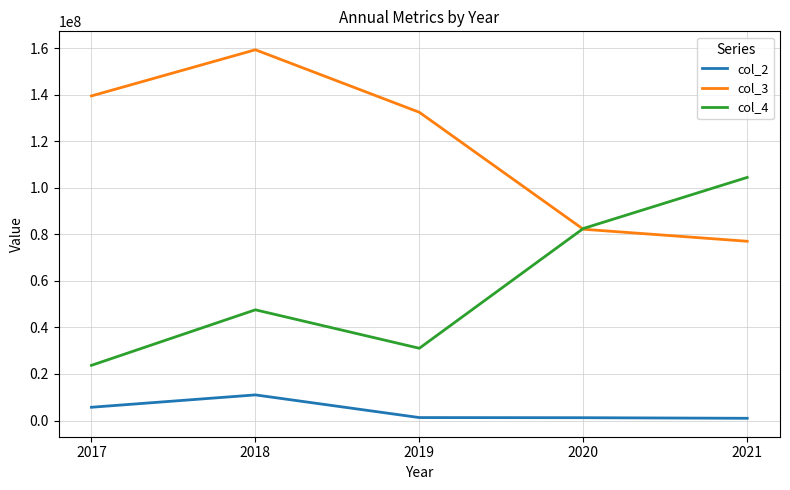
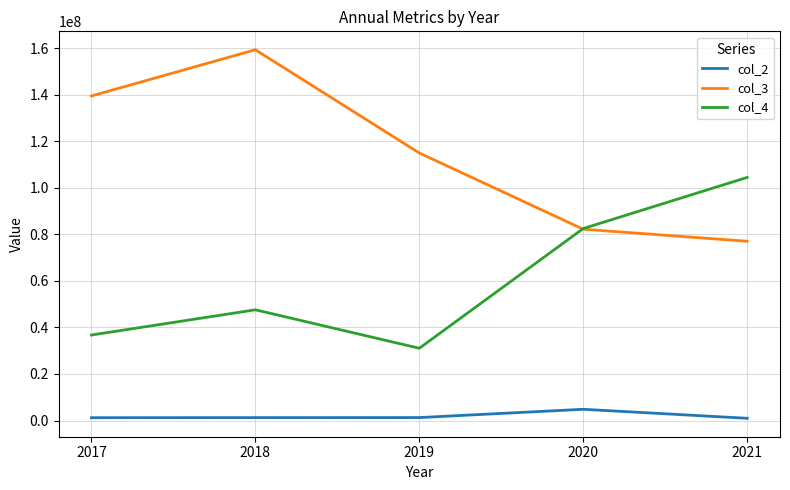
col_2, 2017: 6000000 -> 1000000
col_4, 2017: 24000000 -> 37000000
col_2, 2018: 11000000 -> 1000000
col_3, 2019: 132000000 -> 115000000
col_2, 2020: 1000000 -> 5000000
